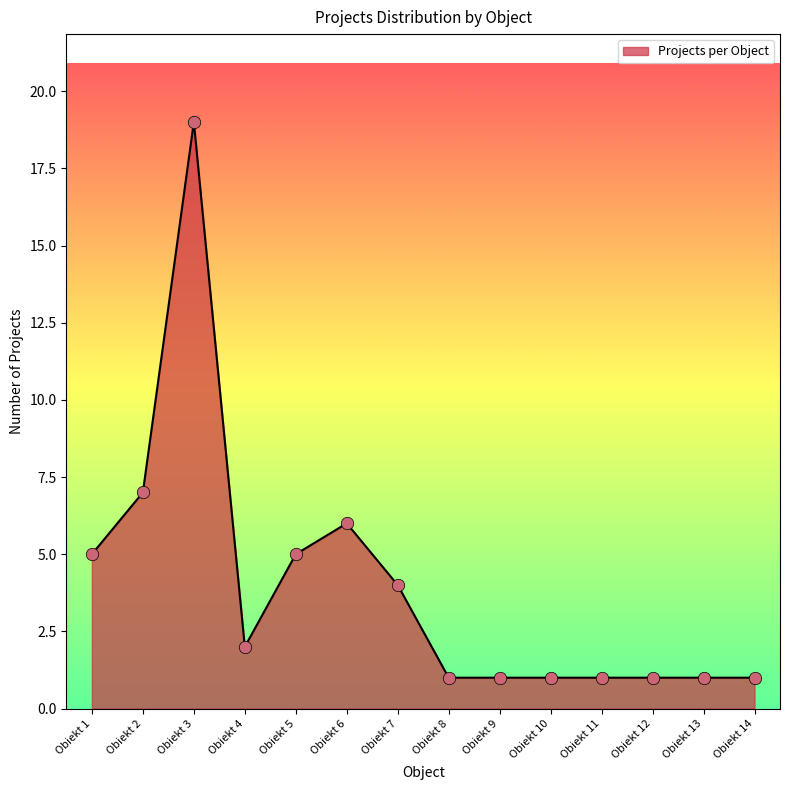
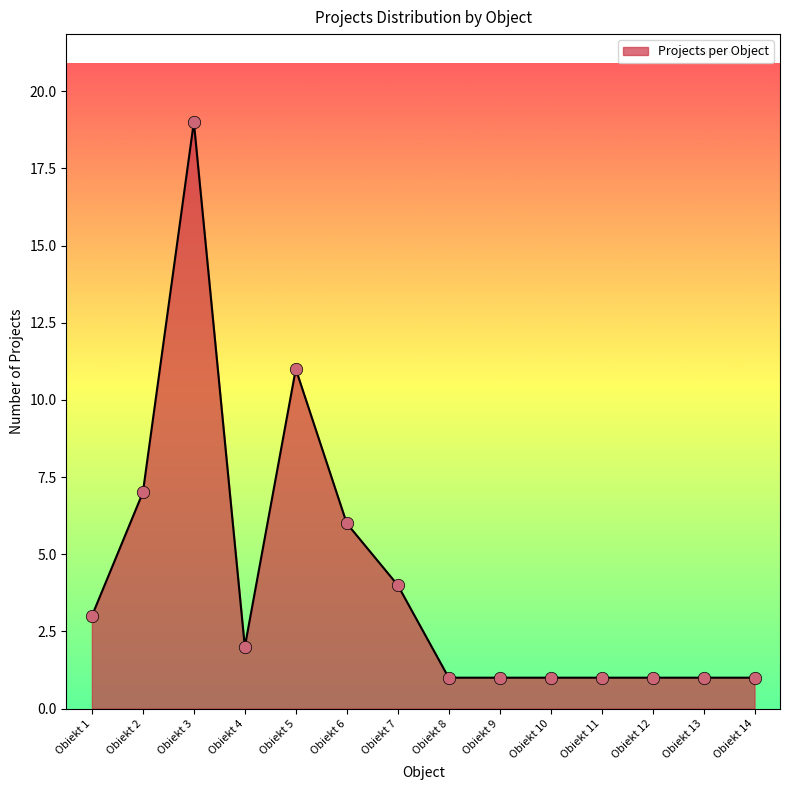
Obiekt 1: 5 -> 3
Obiekt 5: 5 -> 11
